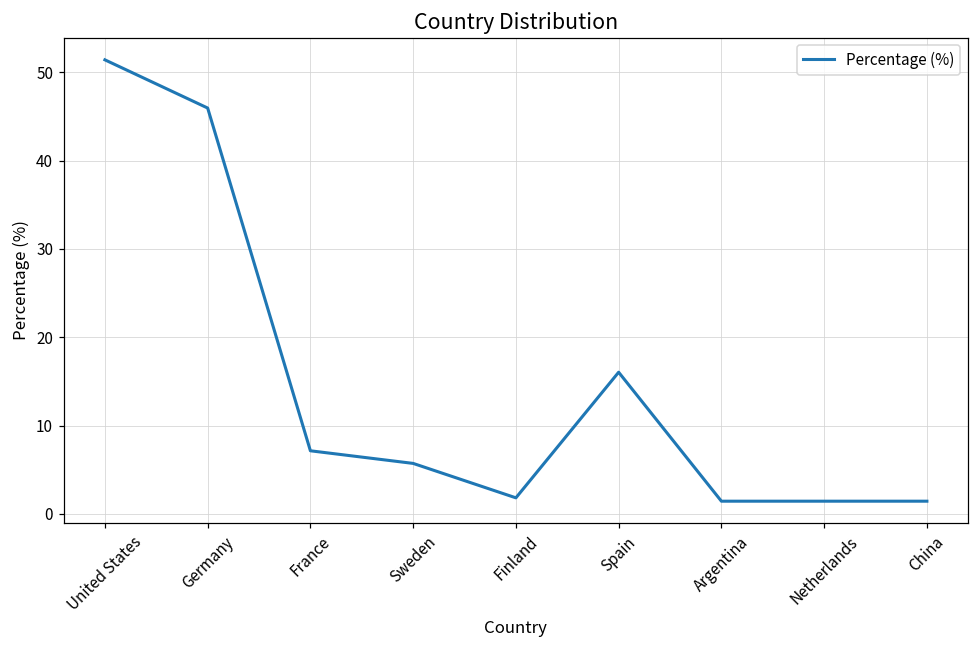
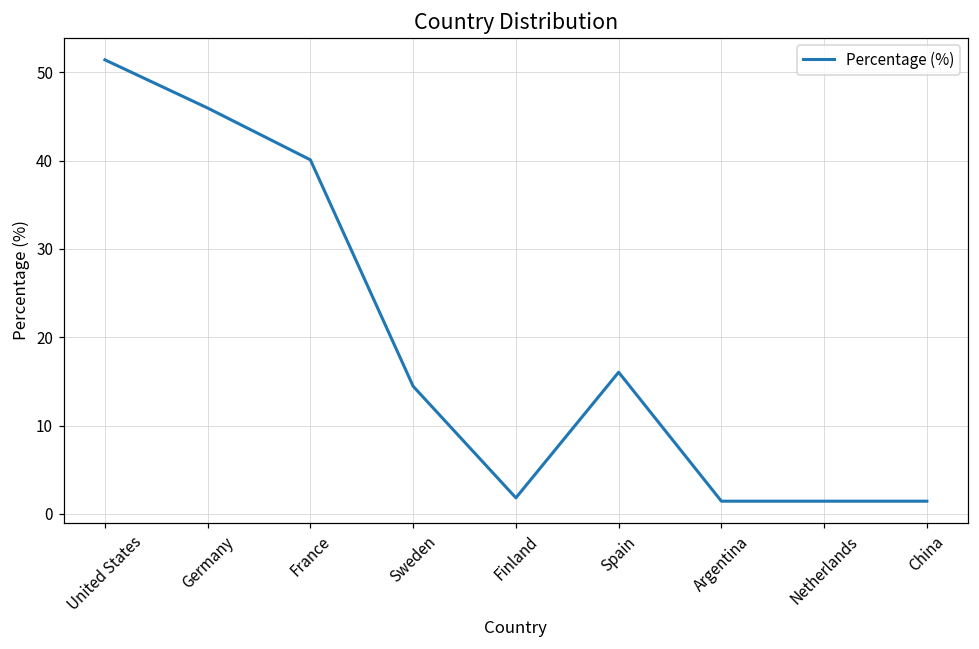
France: 7 -> 40
Sweden: 6 -> 14
